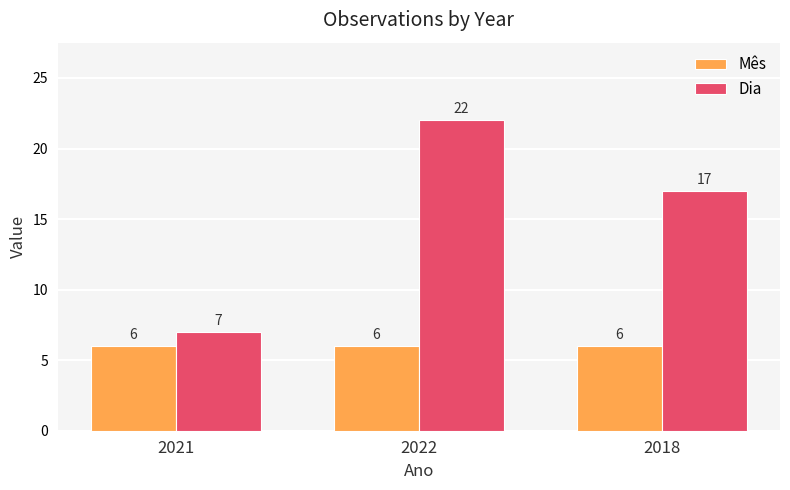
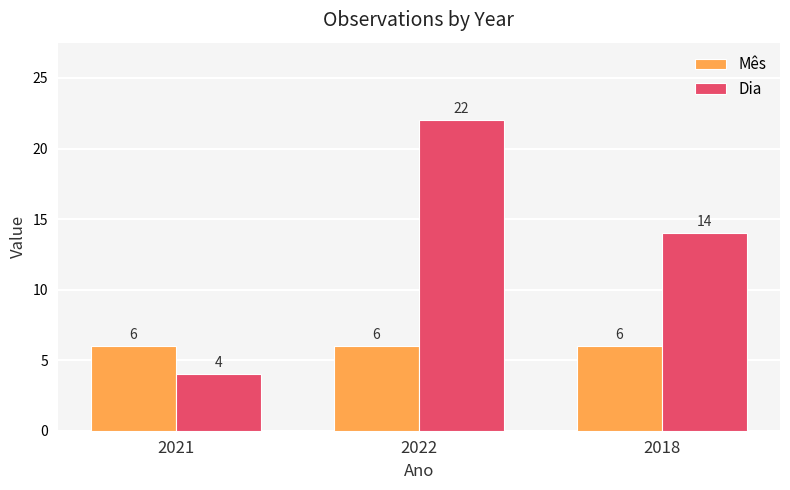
Dia, 2021: 7 -> 4
Dia, 2018: 17 -> 14
